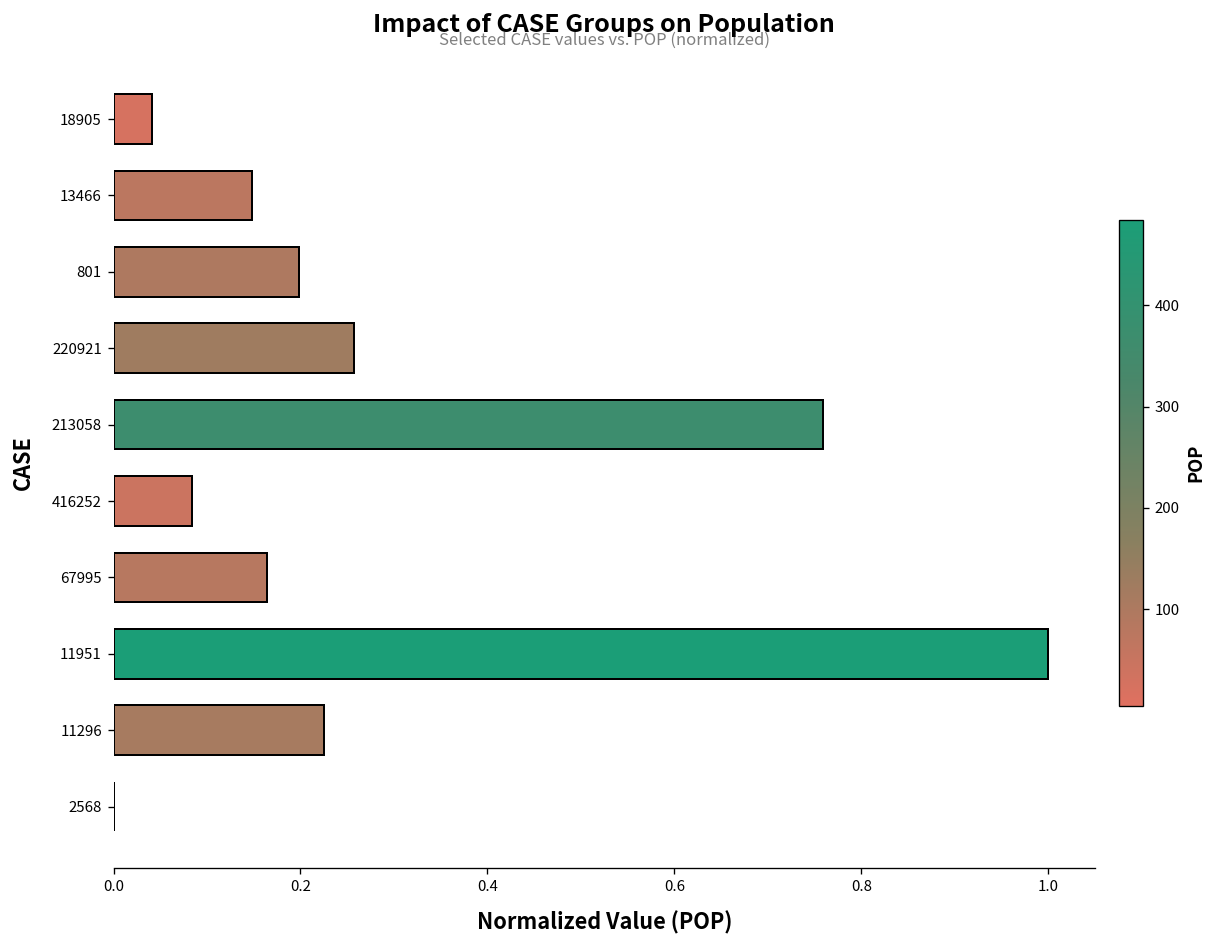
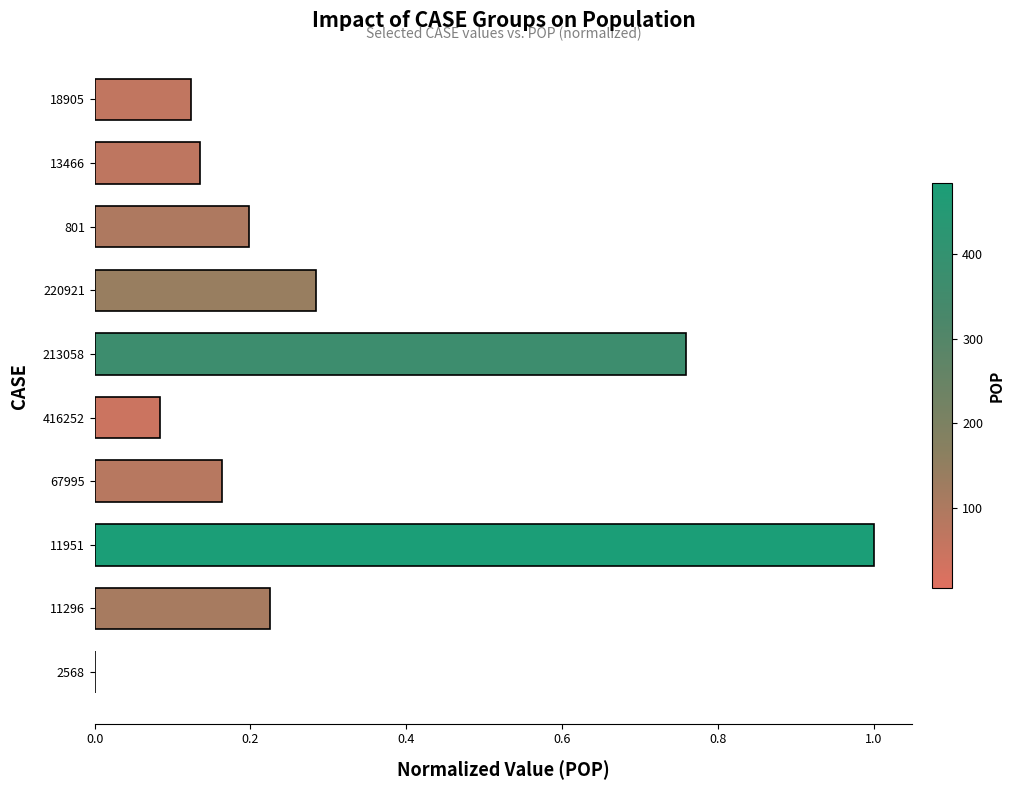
18905: 0.04 -> 0.12
13466: 0.15 -> 0.13
220921: 0.26 -> 0.28
